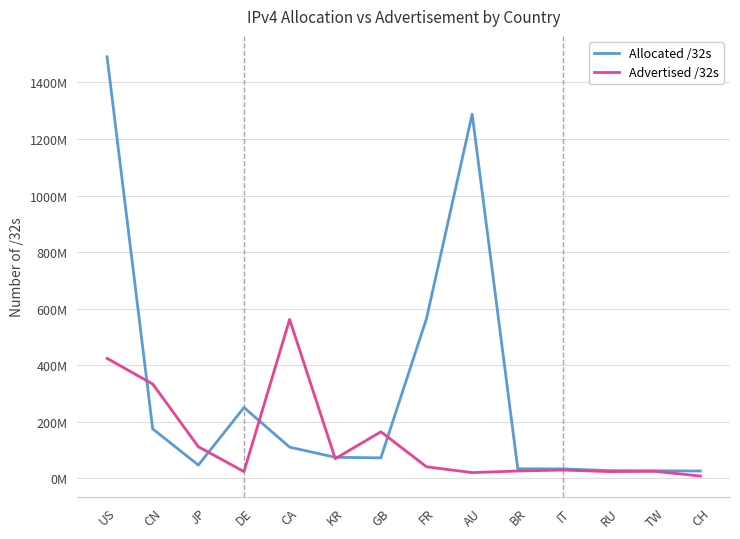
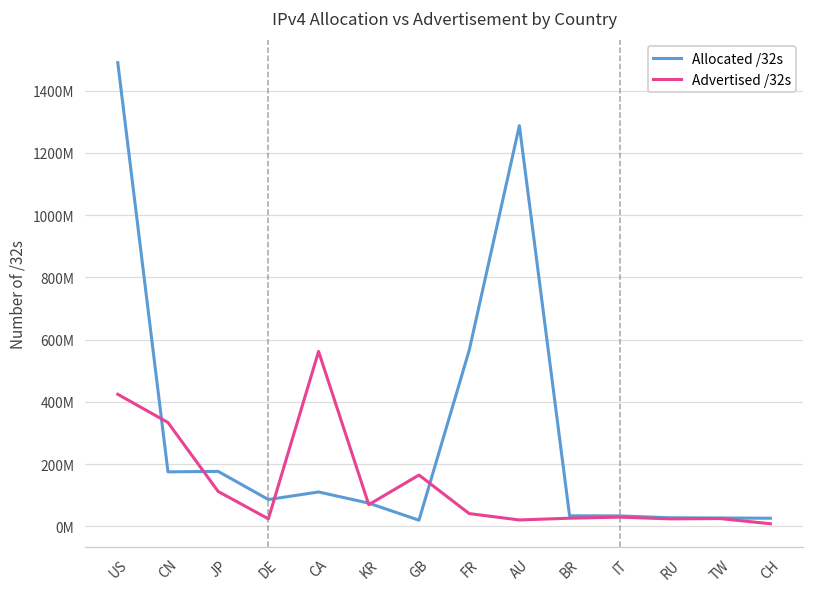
Allocated /32s, JP: 50000000 -> 180000000
Allocated /32s, DE: 250000000 -> 90000000
Allocated /32s, GB: 70000000 -> 20000000
